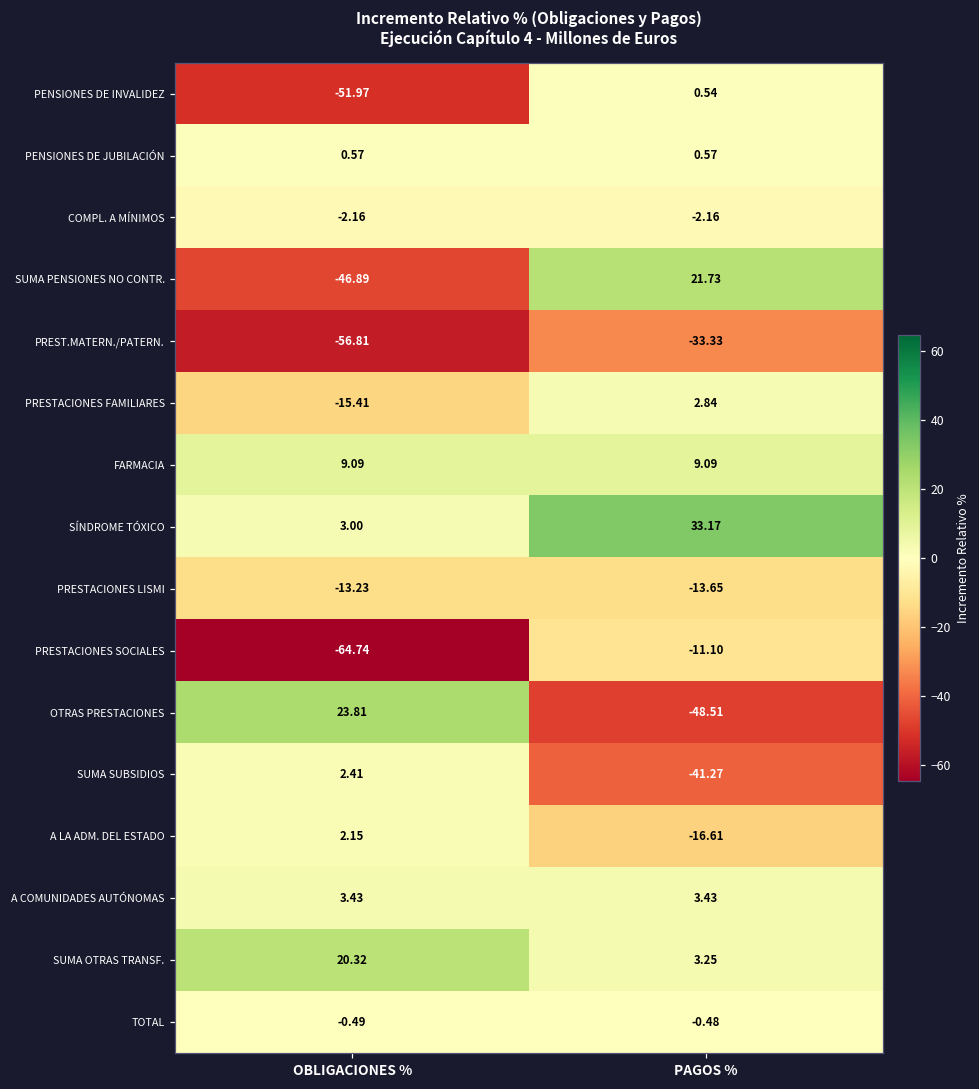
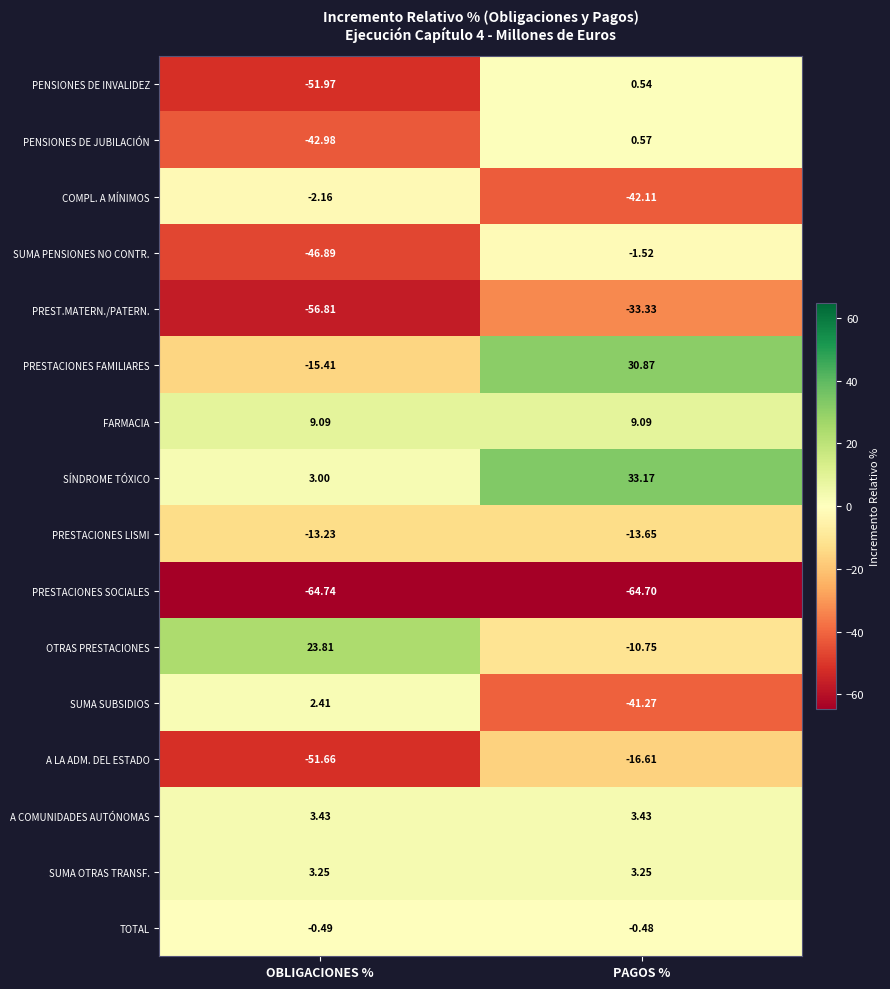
PENSIONES DE JUBILACIÓN, OBLIGACIONES %: 0.57 -> -42.98
COMPL. A MÍNIMOS, PAGOS %: -2.16 -> -42.11
SUMA PENSIONES NO CONTR., PAGOS %: 21.73 -> -1.52
PRESTACIONES FAMILIARES, PAGOS %: 2.84 -> 30.87
PRESTACIONES SOCIALES, PAGOS %: -11.10 -> -64.70
OTRAS PRESTACIONES, PAGOS %: -48.51 -> -10.75
A LA ADM. DEL ESTADO, OBLIGACIONES %: 2.15 -> -51.66
SUMA OTRAS TRANSF., OBLIGACIONES %: 20.32 -> 3.25
